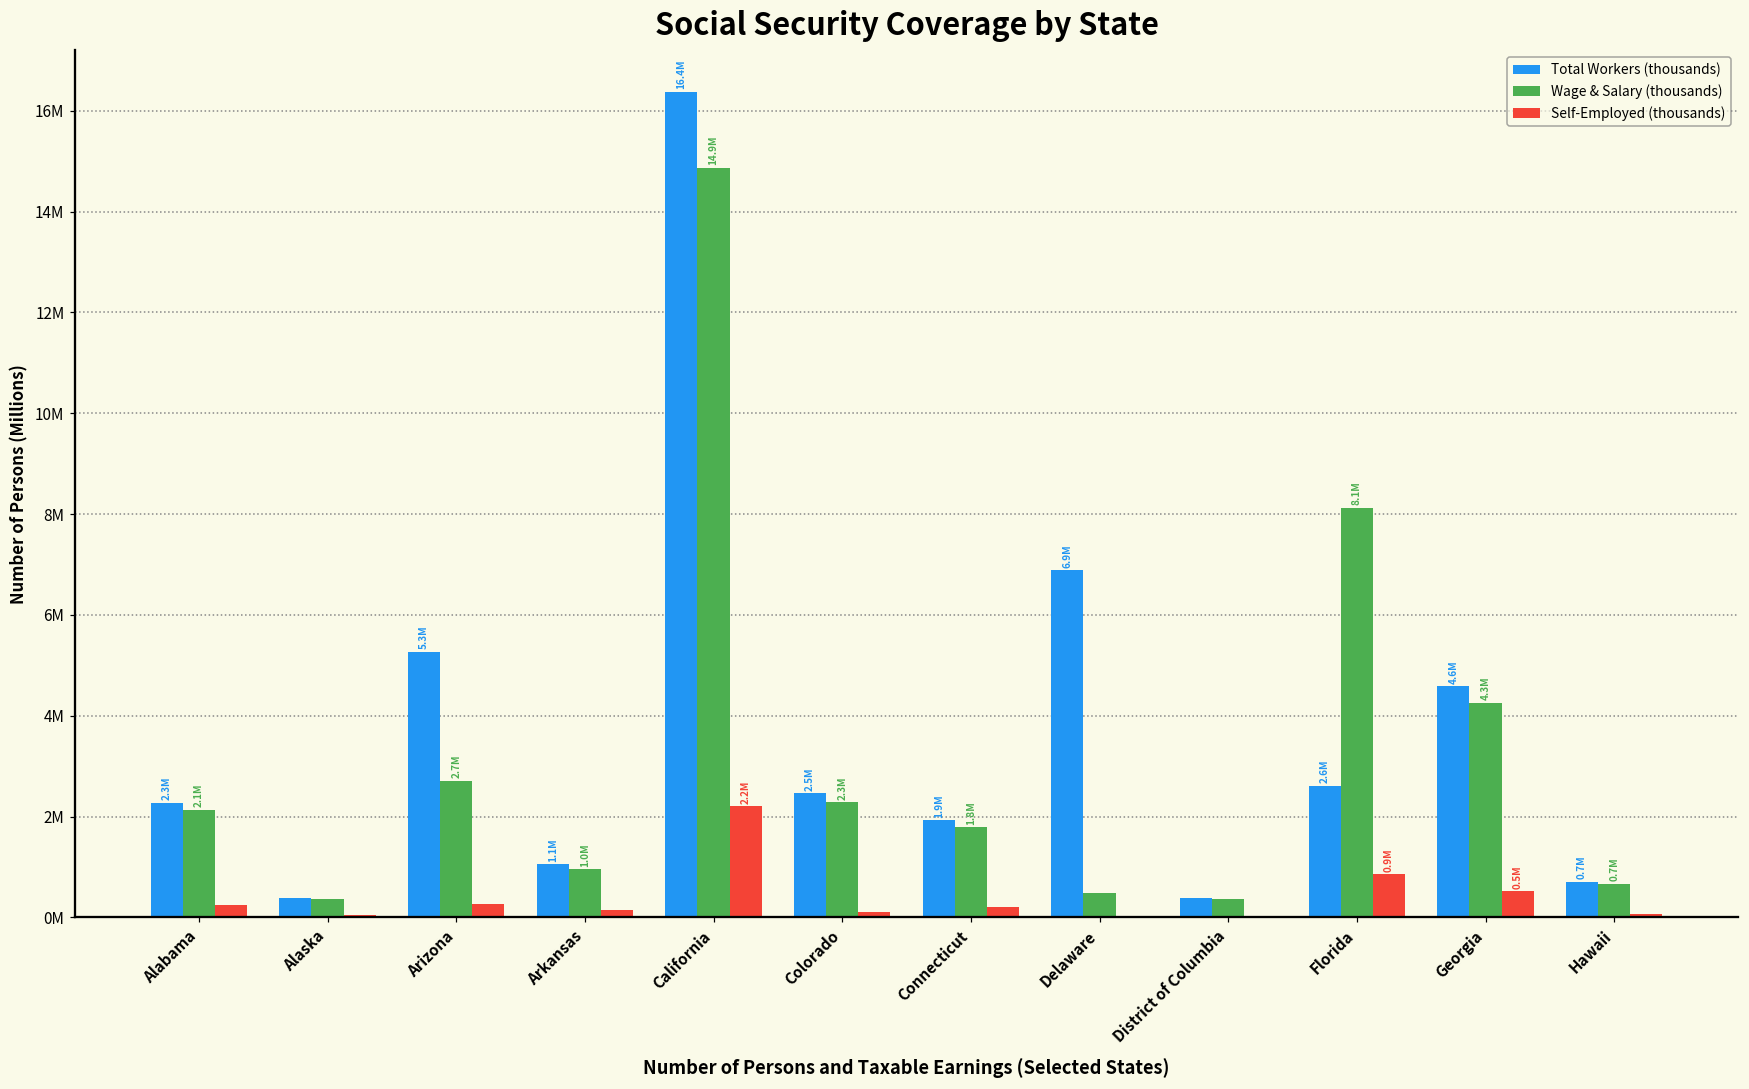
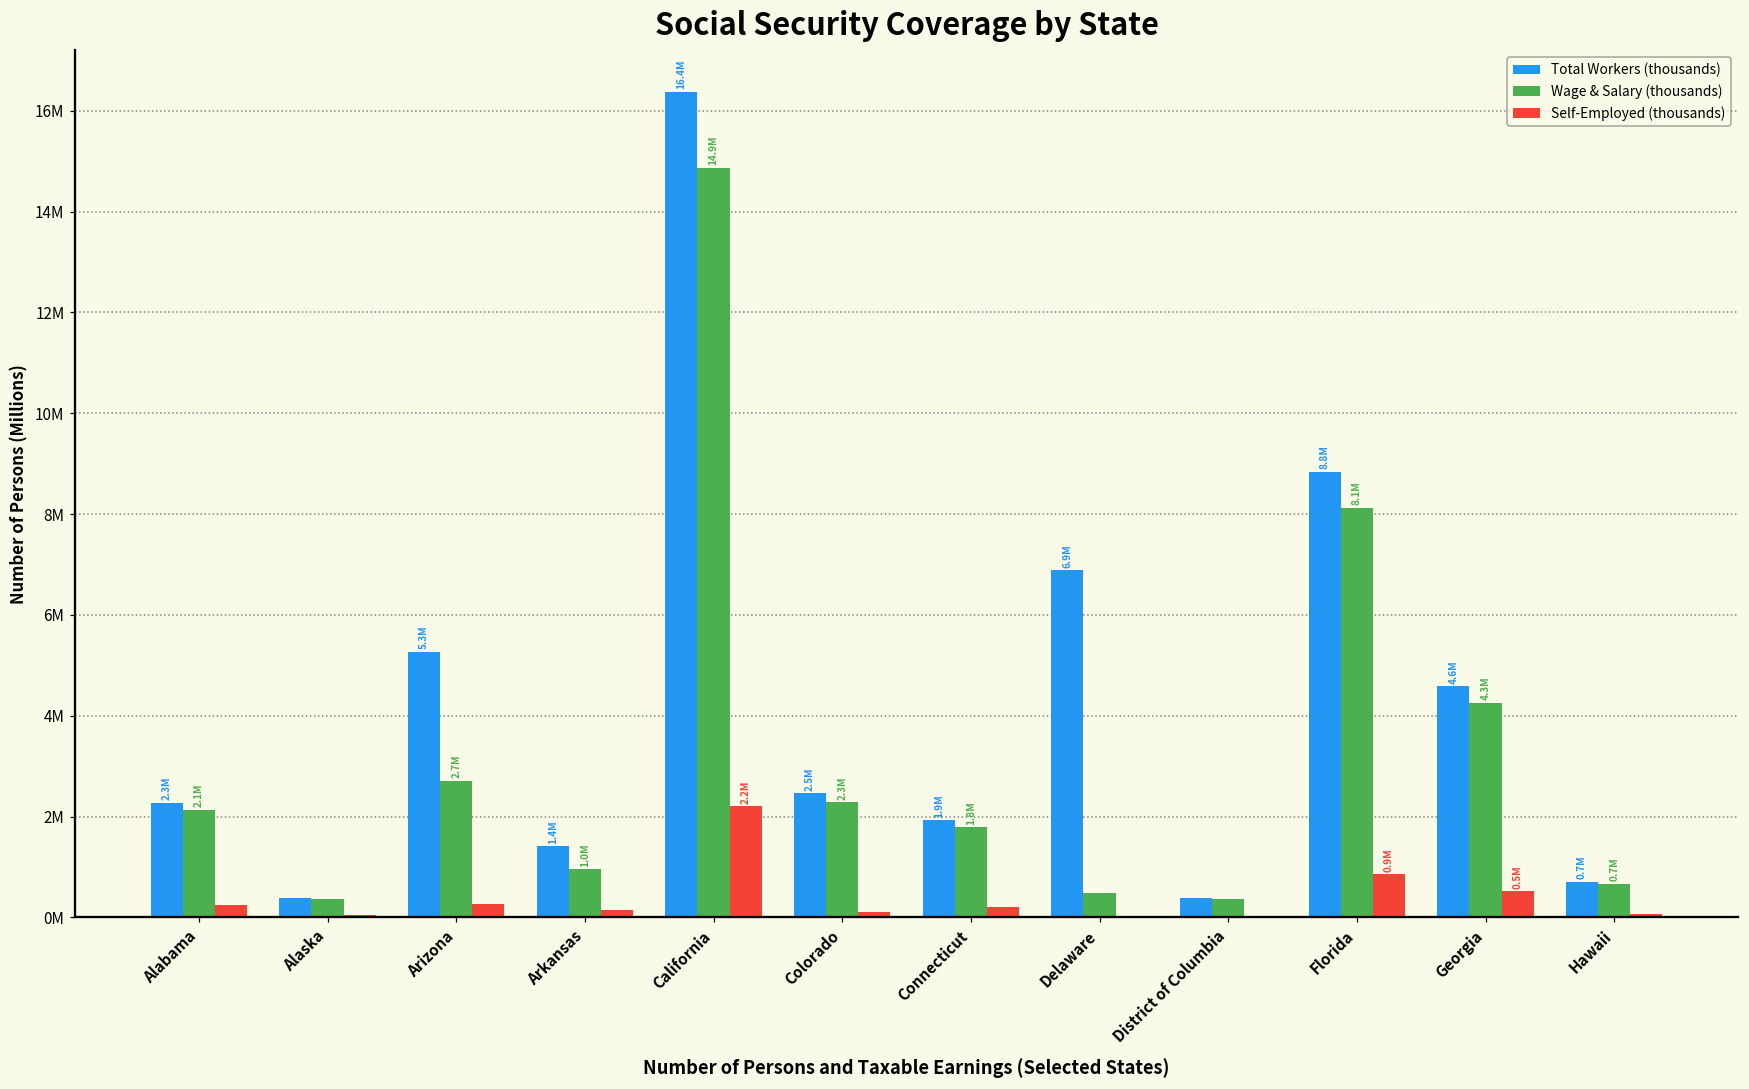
Total Workers (thousands), Arkansas: 1.1M -> 1.4M
Total Workers (thousands), Florida: 2.6M -> 8.8M
